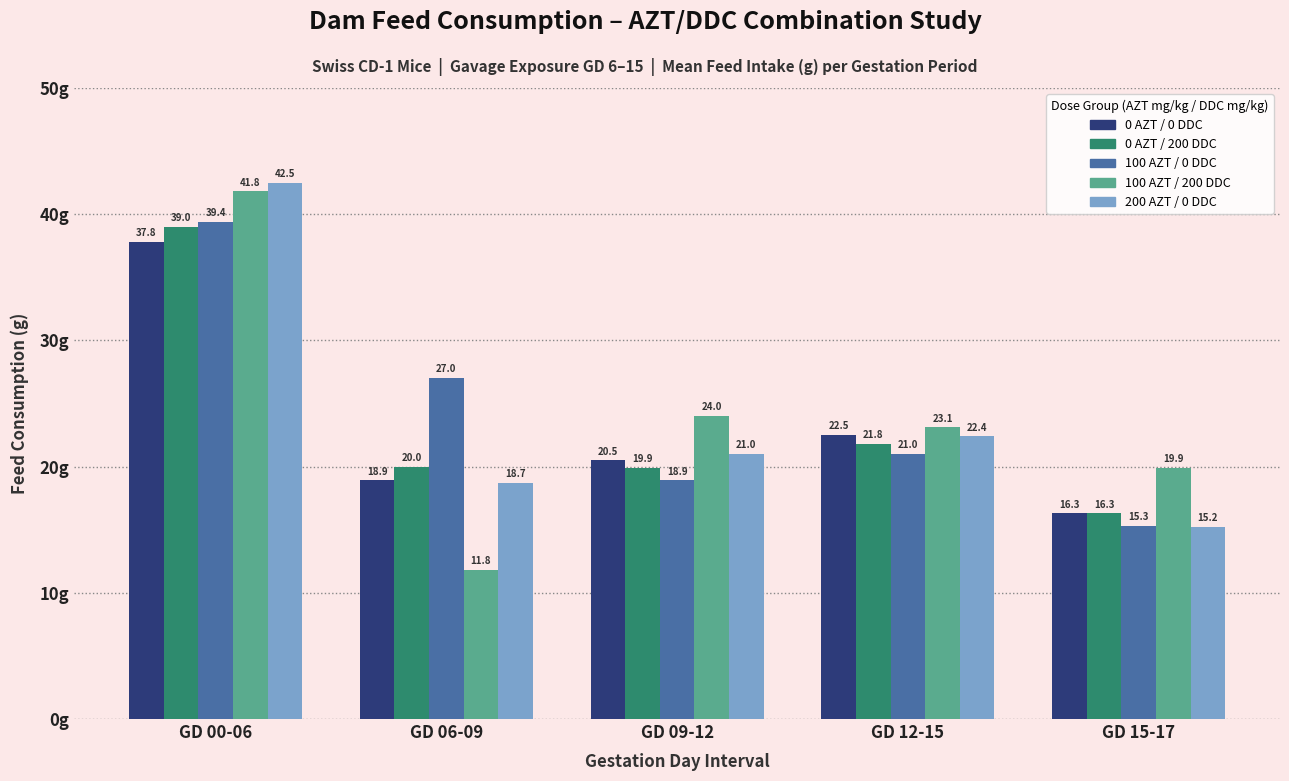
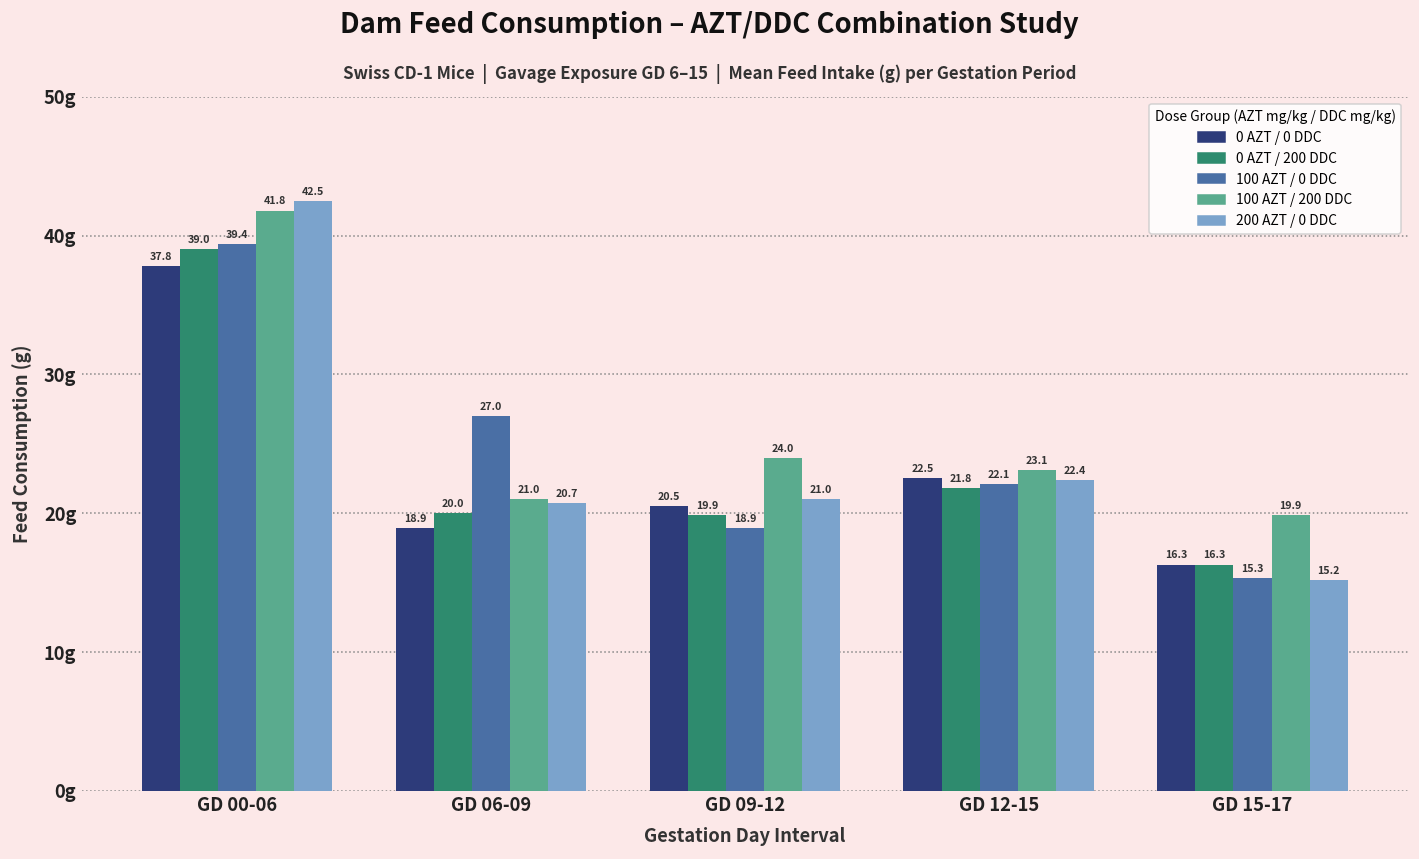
100 AZT / 200 DDC, GD 06-09: 11.8 -> 21.0
200 AZT / 0 DDC, GD 06-09: 18.7 -> 20.7
100 AZT / 0 DDC, GD 12-15: 21.0 -> 22.1
